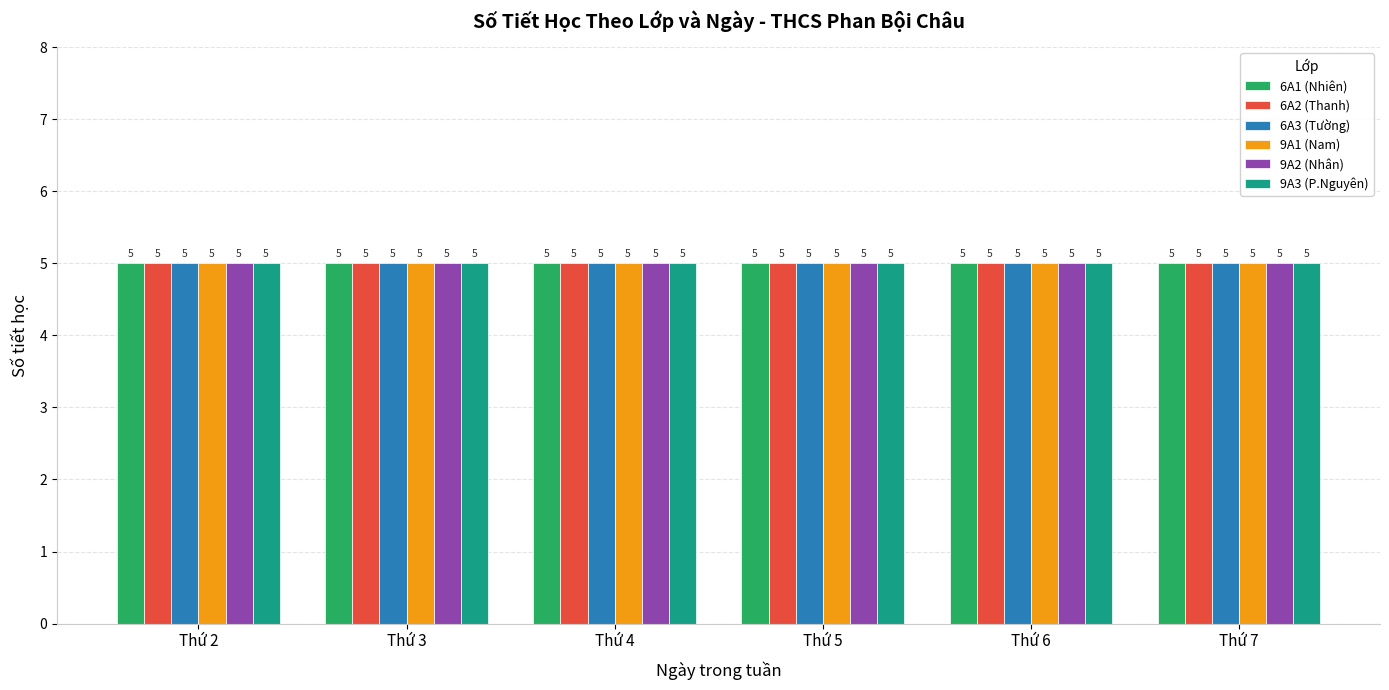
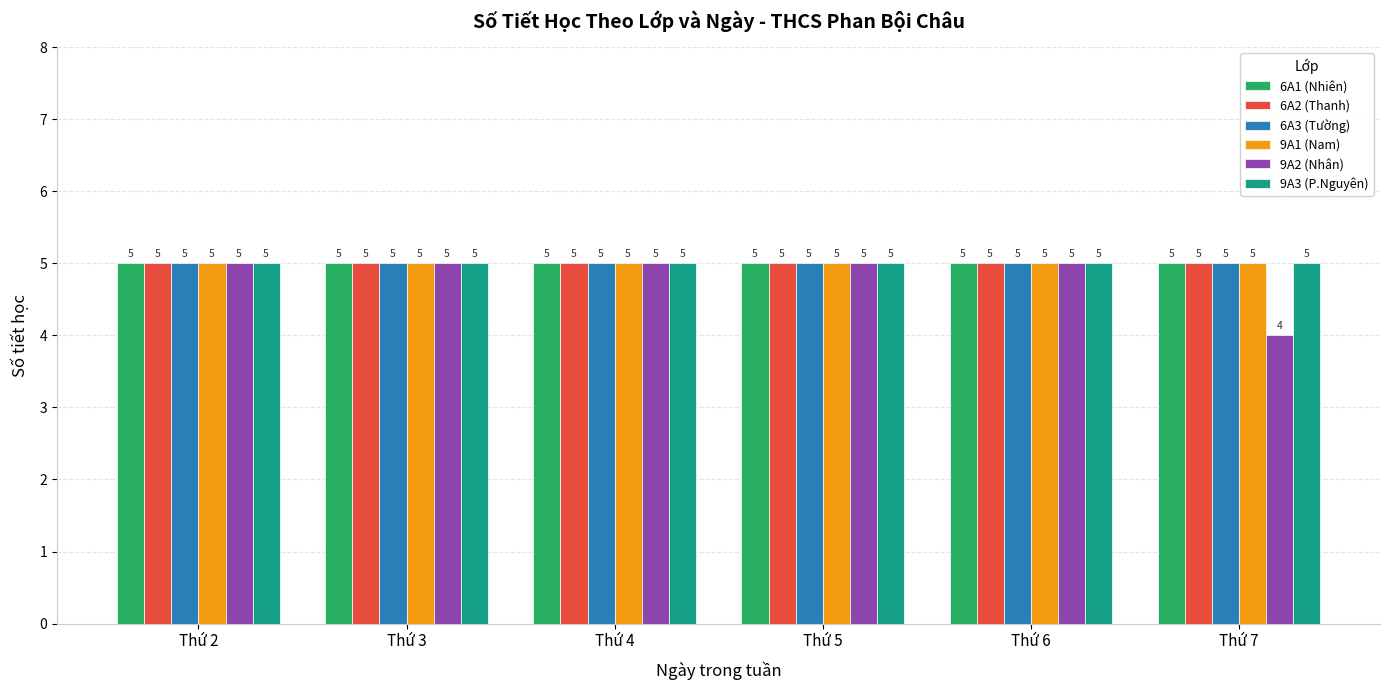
9A2 (Nhân), Thứ 7: 5 -> 4
